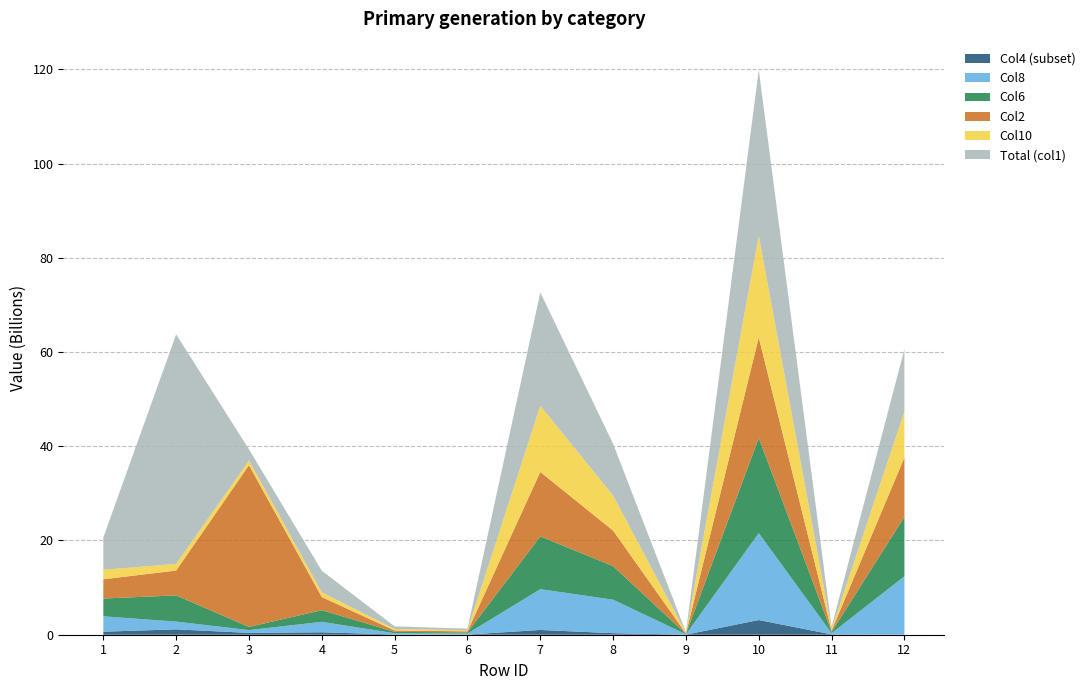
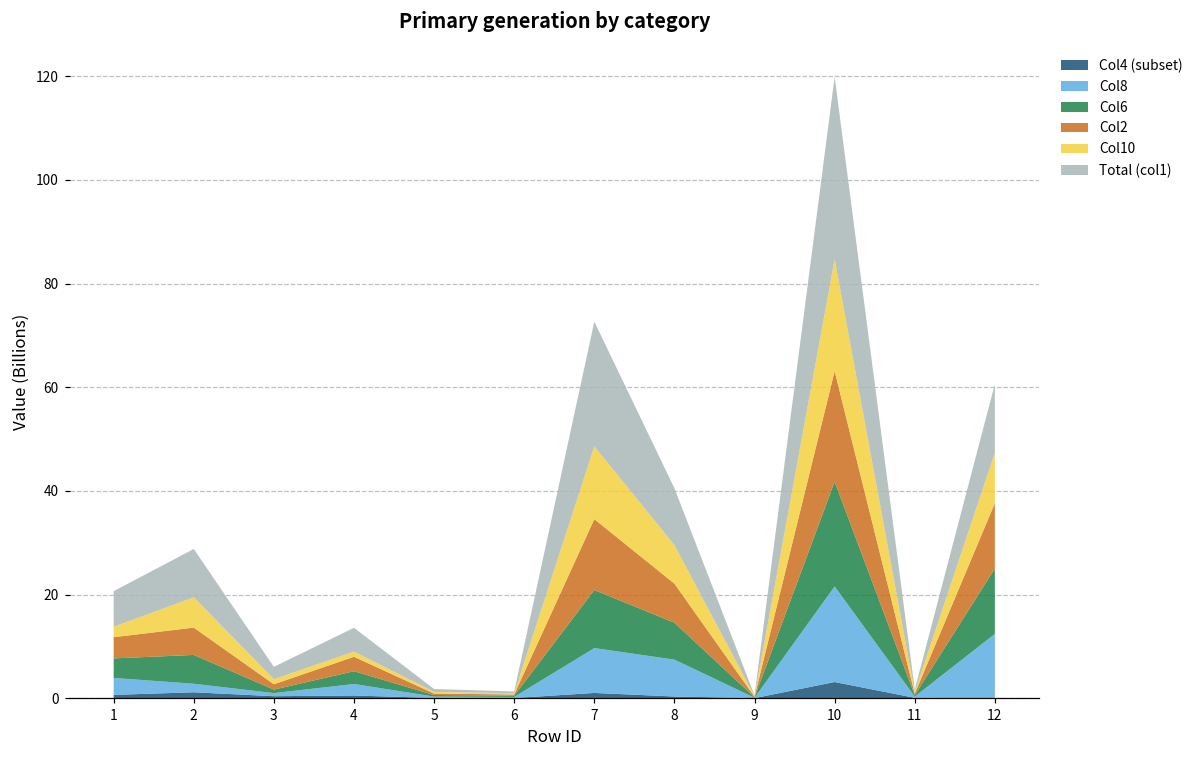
Col10, 2: 1 -> 6
Total (col1), 2: 49 -> 9
Col2, 3: 34 -> 1
